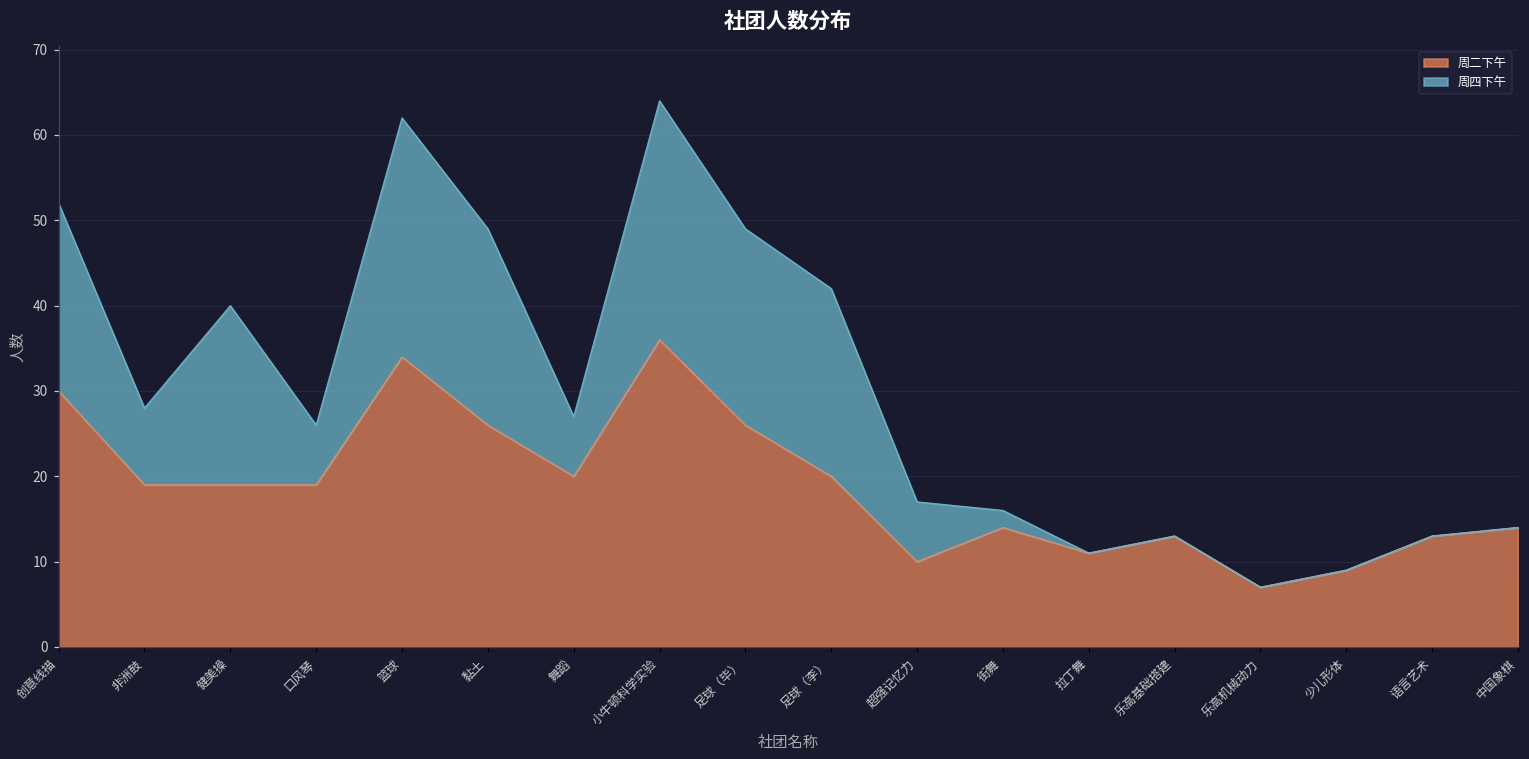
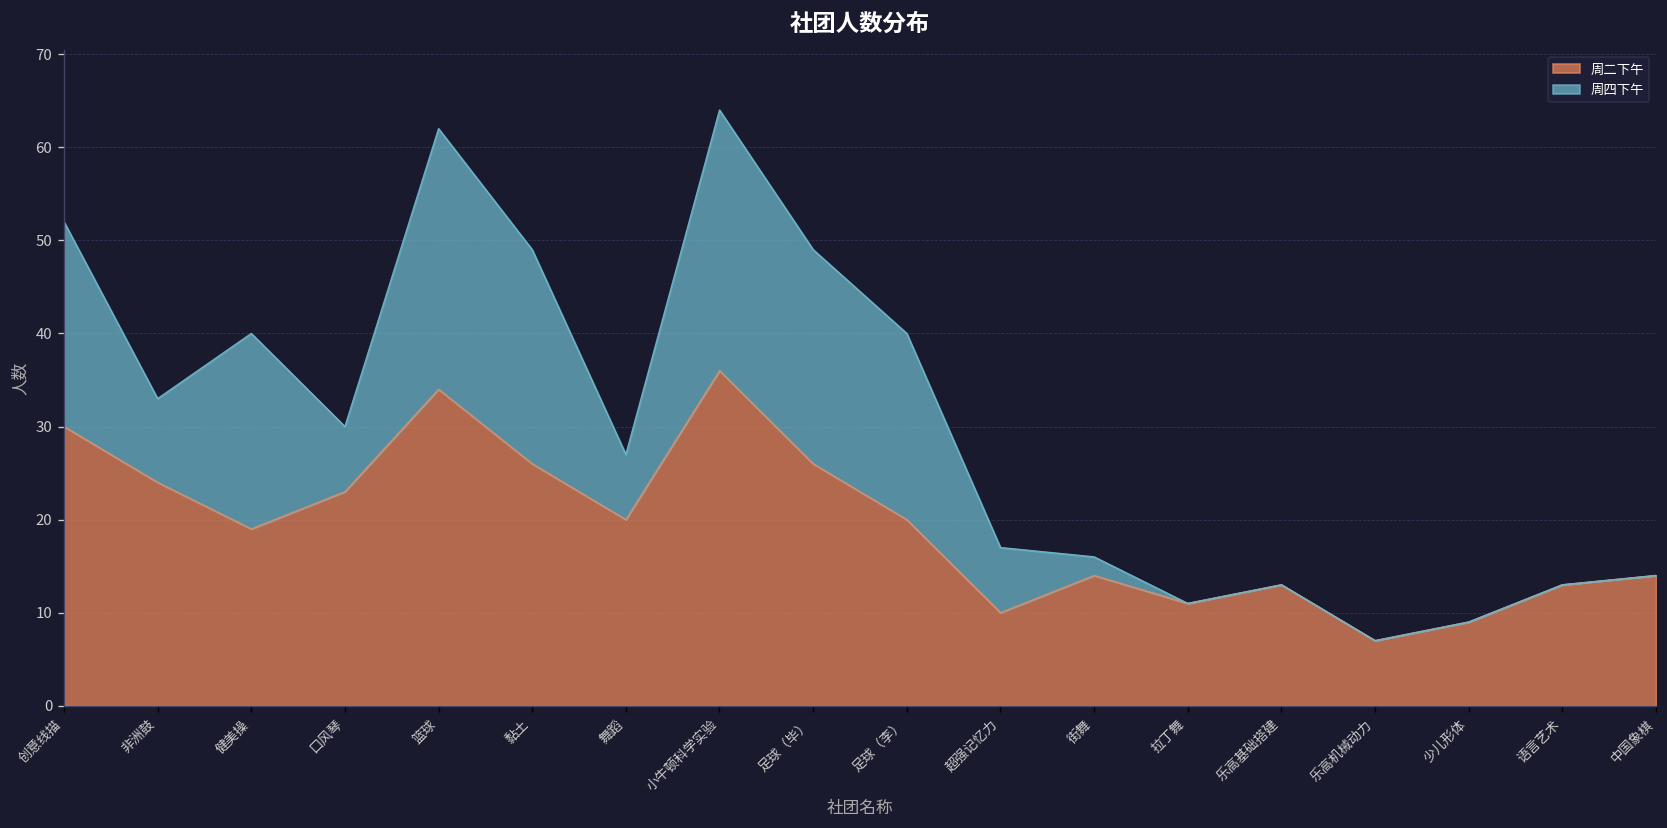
周二下午, 非洲鼓: 19 -> 24
周二下午, 口风琴: 19 -> 23
周四下午, 足球（李）: 22 -> 20
